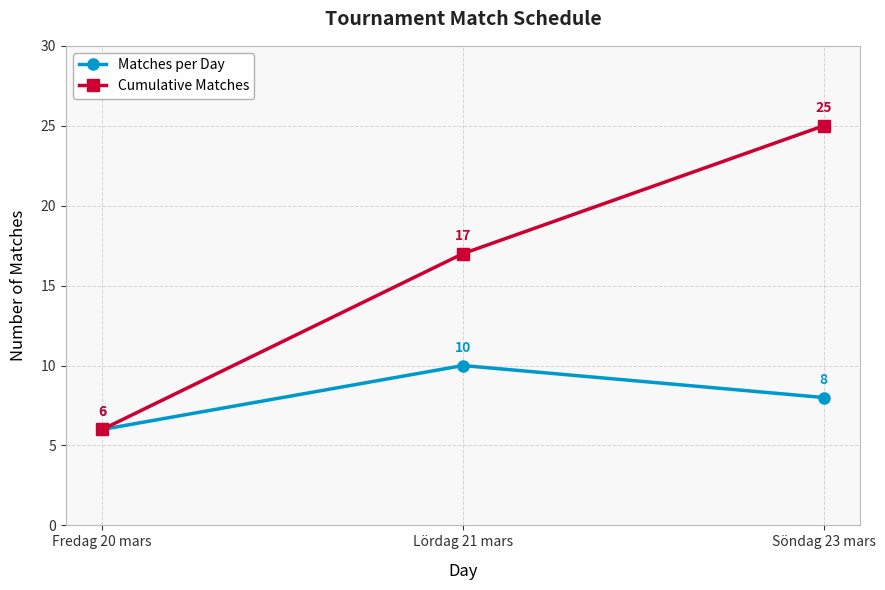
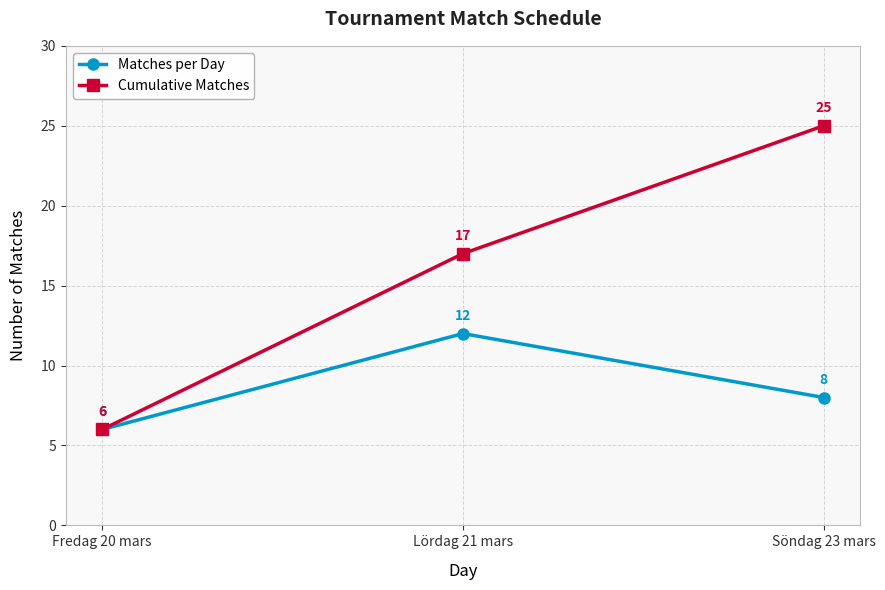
Matches per Day, Lördag 21 mars: 10 -> 12
